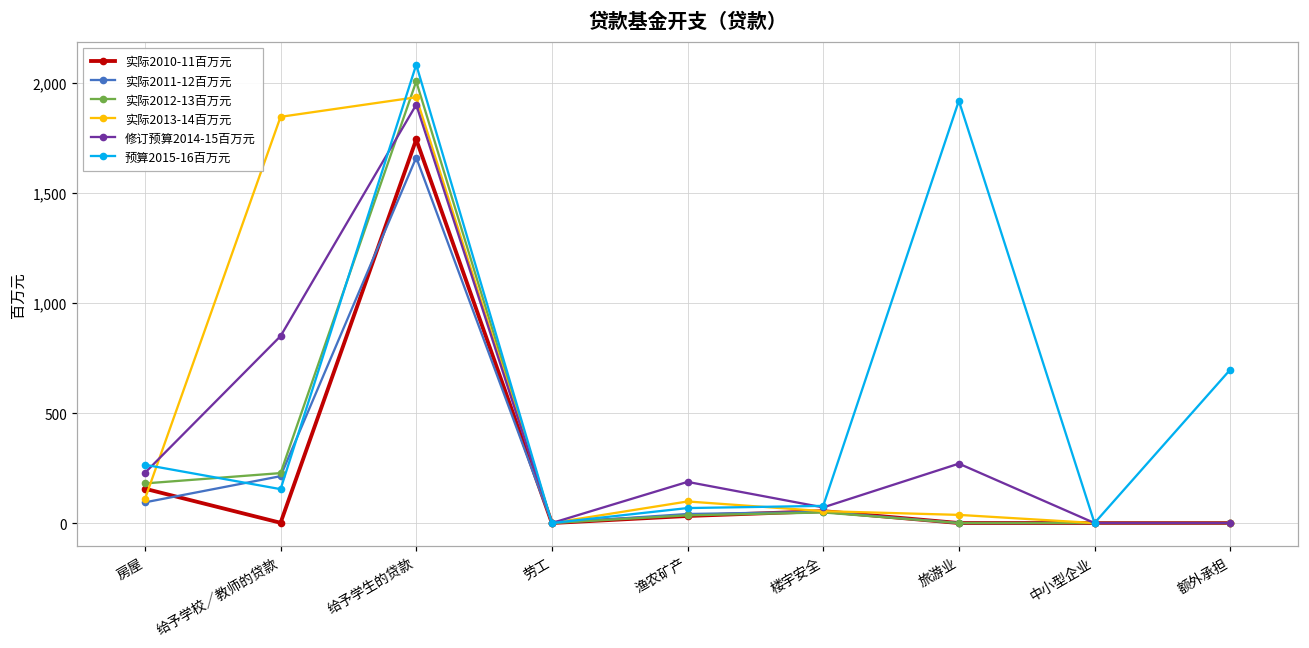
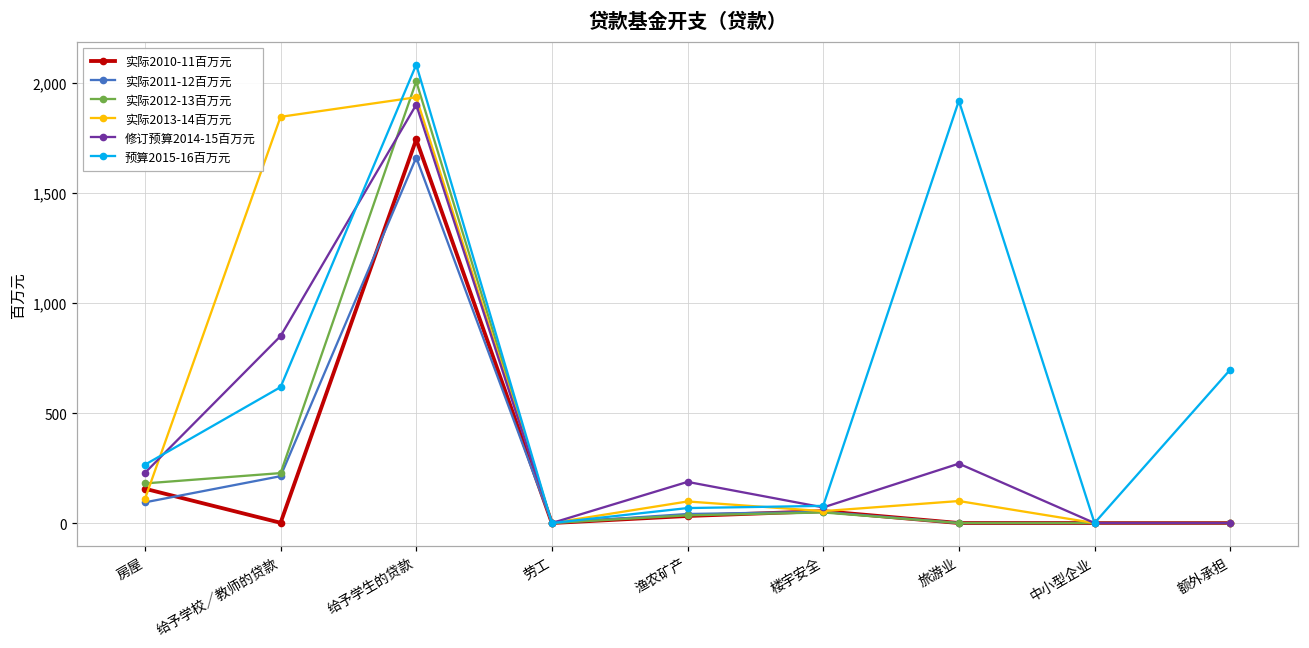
预算2015-16百万元, 给予学校／教师的贷款: 150 -> 620
实际2013-14百万元, 旅游业: 40 -> 100
